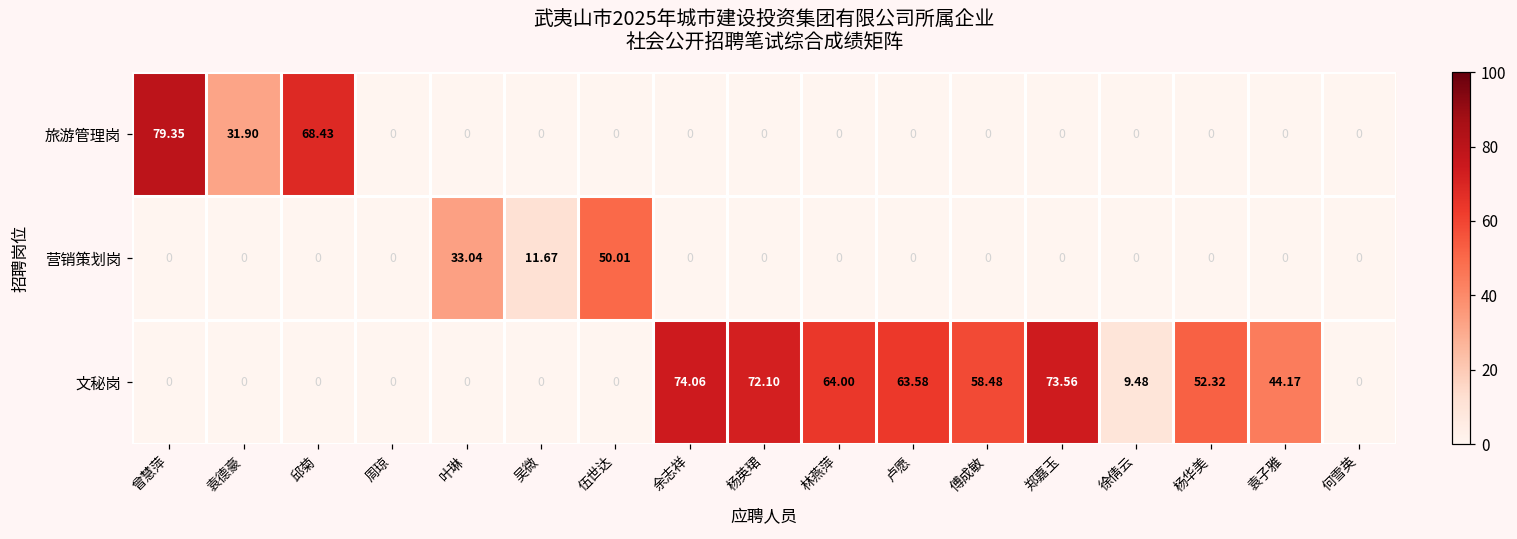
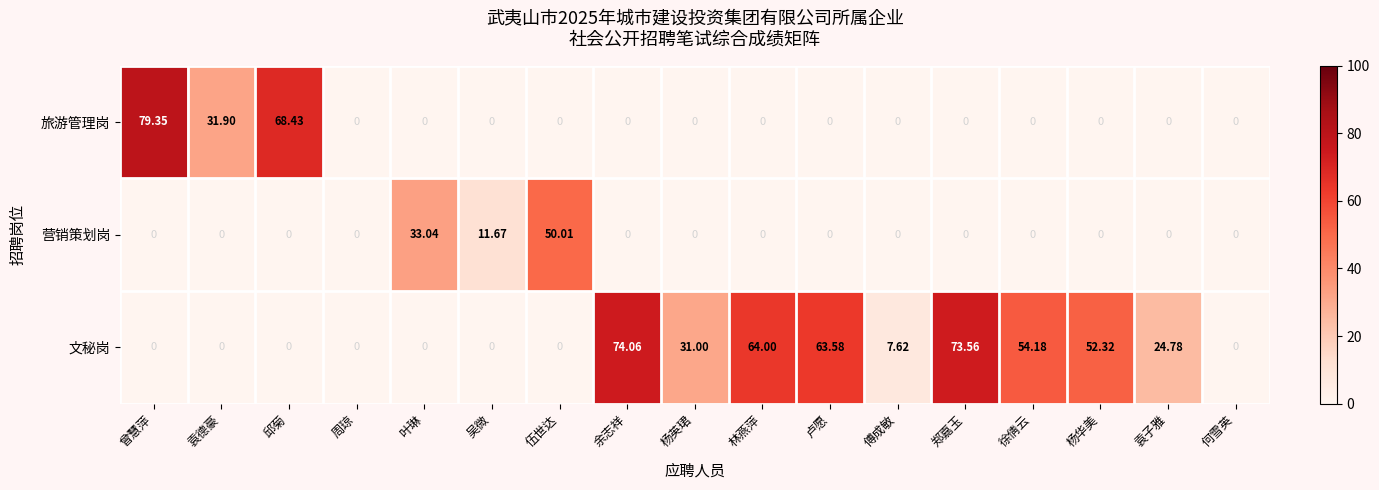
文秘岗, 杨英珺: 72.10 -> 31.00
文秘岗, 傅成敏: 58.48 -> 7.62
文秘岗, 徐倩云: 9.48 -> 54.18
文秘岗, 袁子雅: 44.17 -> 24.78
